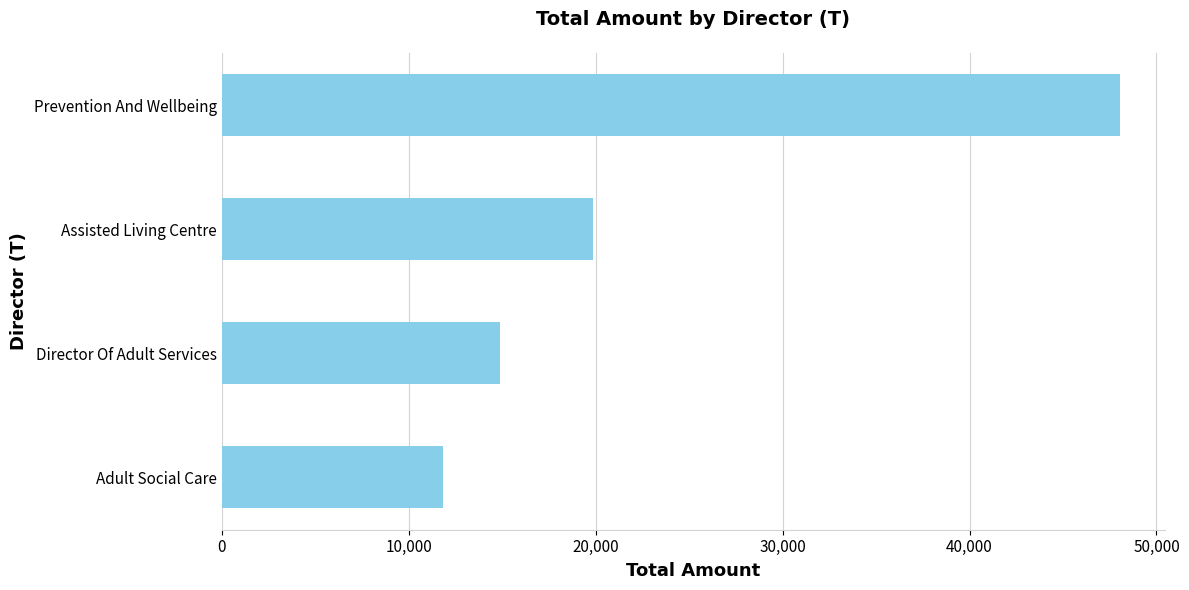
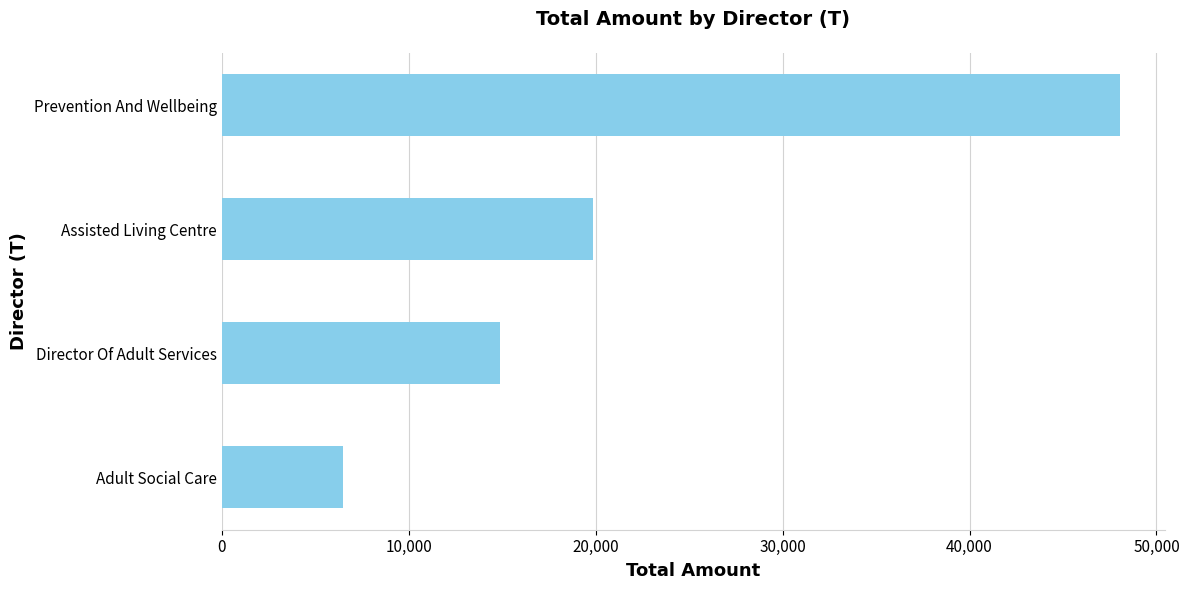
Adult Social Care: 11,900 -> 6,500
